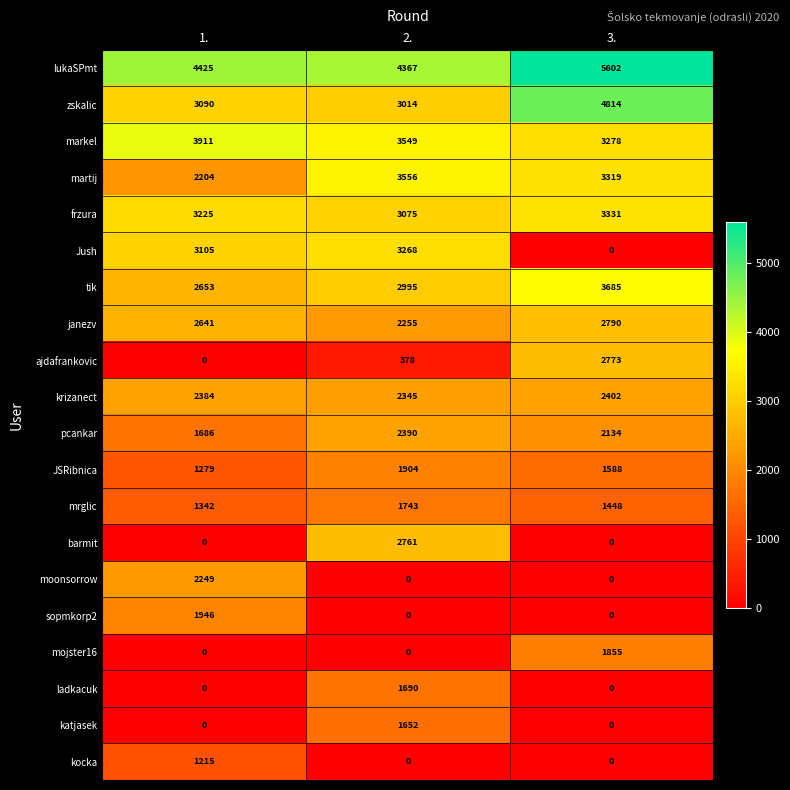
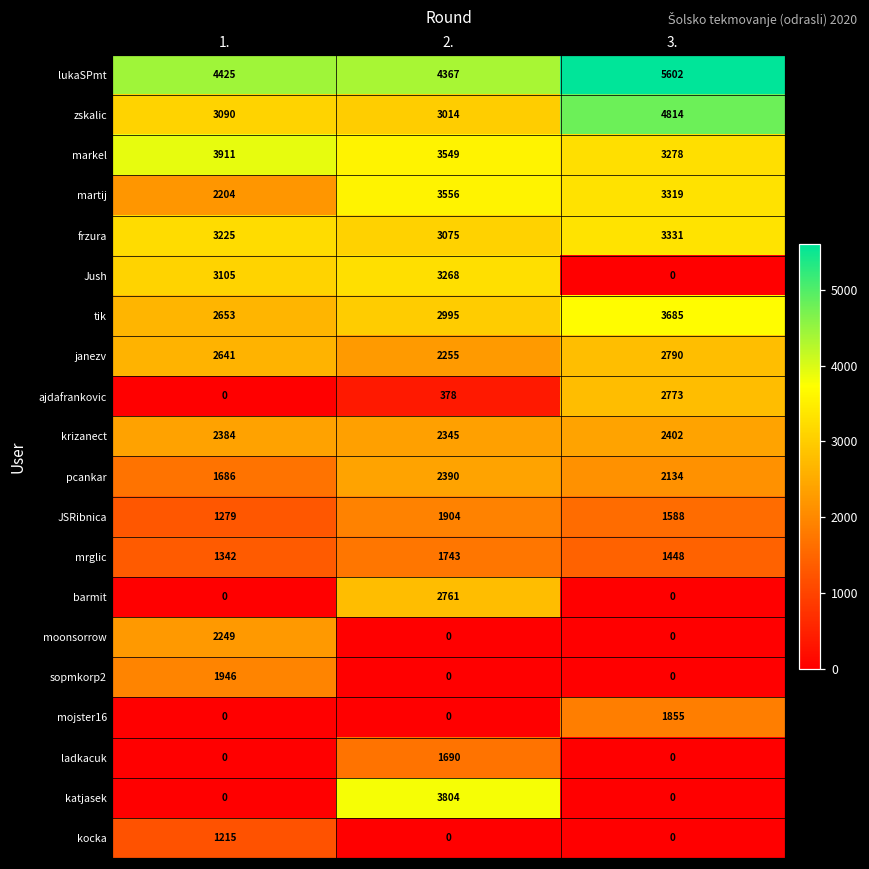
katjasek, 2.: 1652 -> 3804
